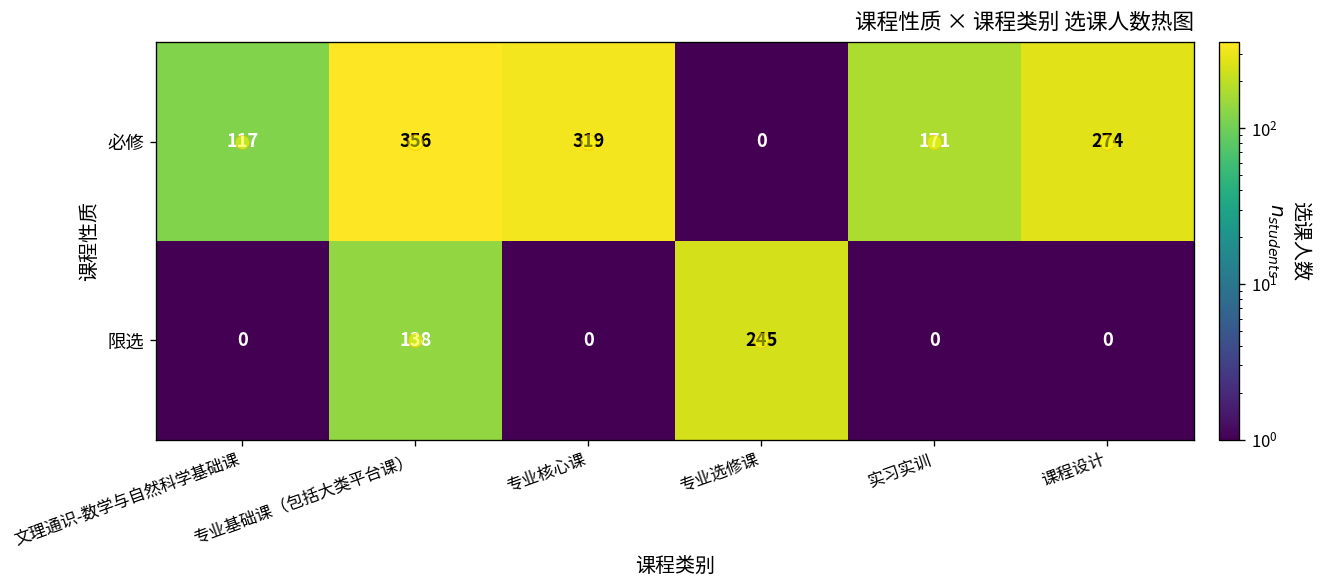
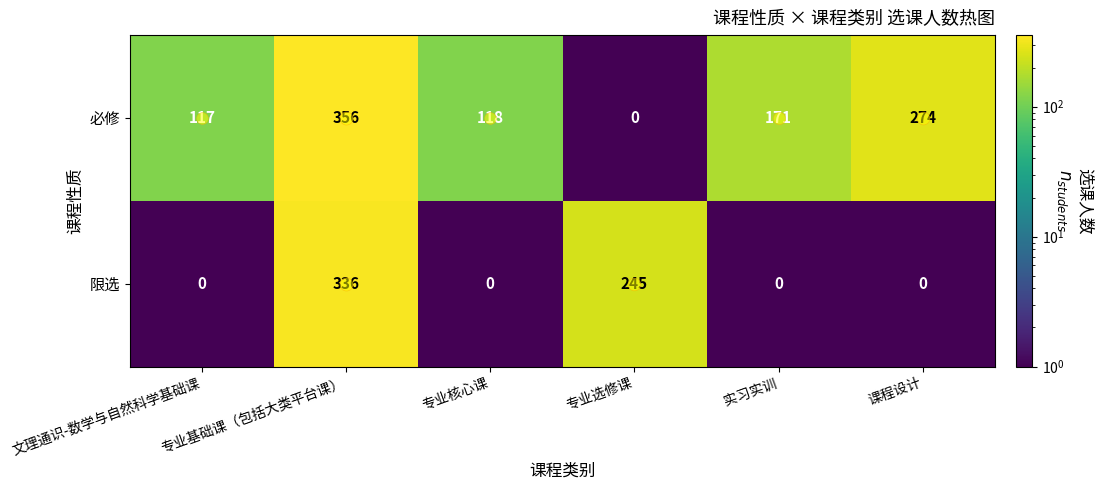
必修, 专业核心课: 319 -> 118
限选, 专业基础课（包括大类平台课）: 138 -> 336
